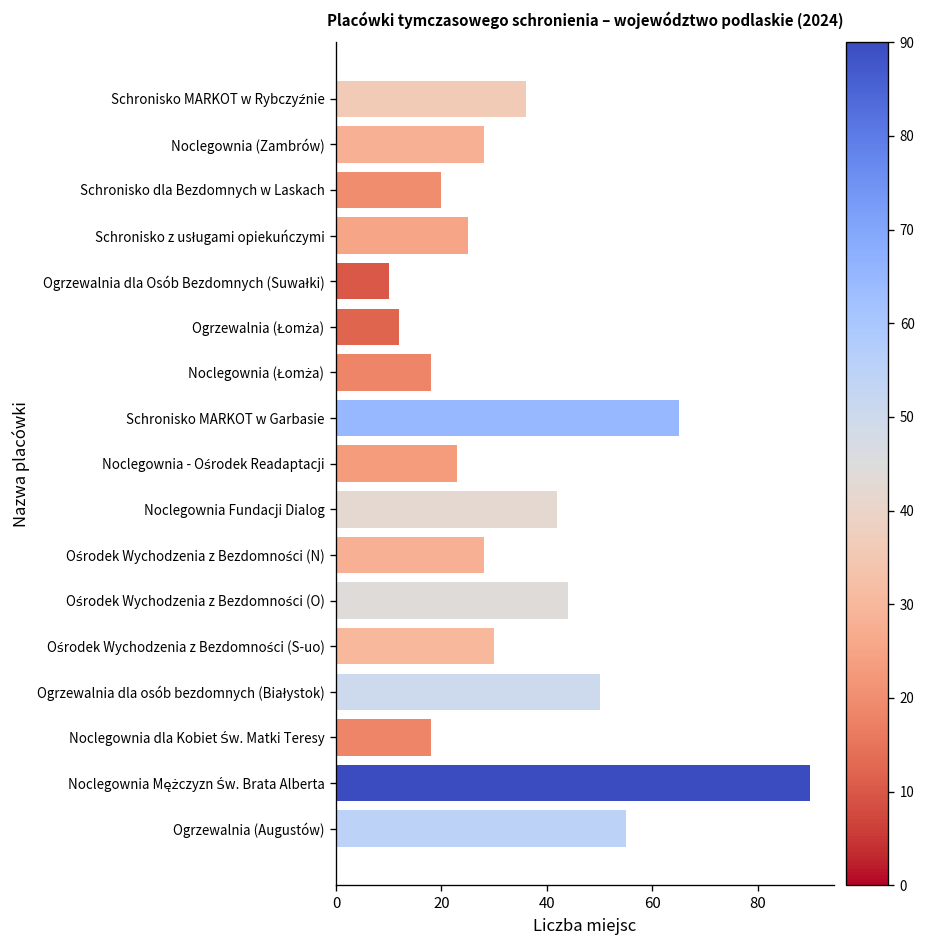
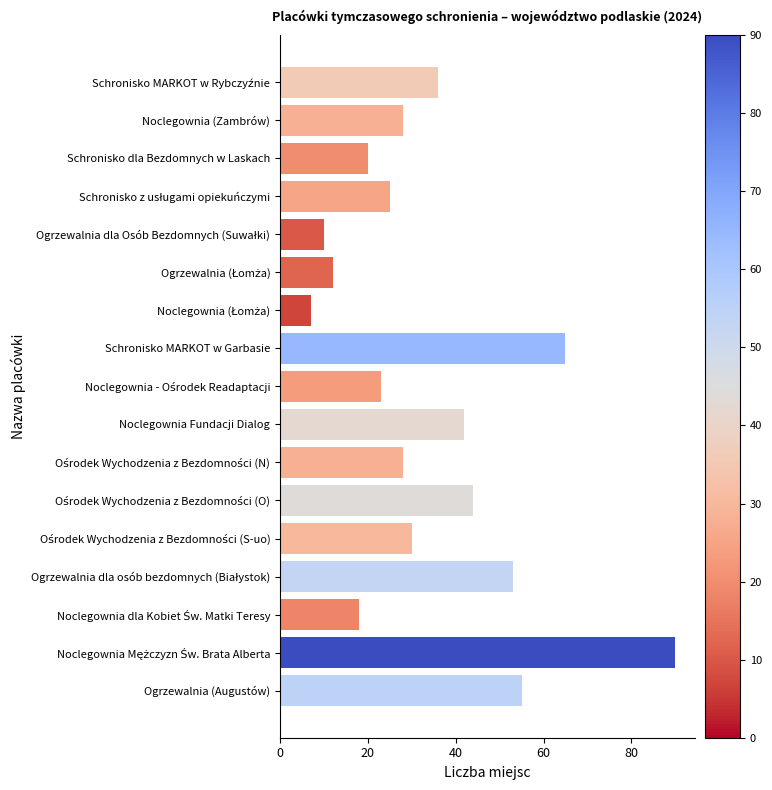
Noclegownia (Łomża): 18 -> 7
Ogrzewalnia dla osób bezdomnych (Białystok): 50 -> 53
